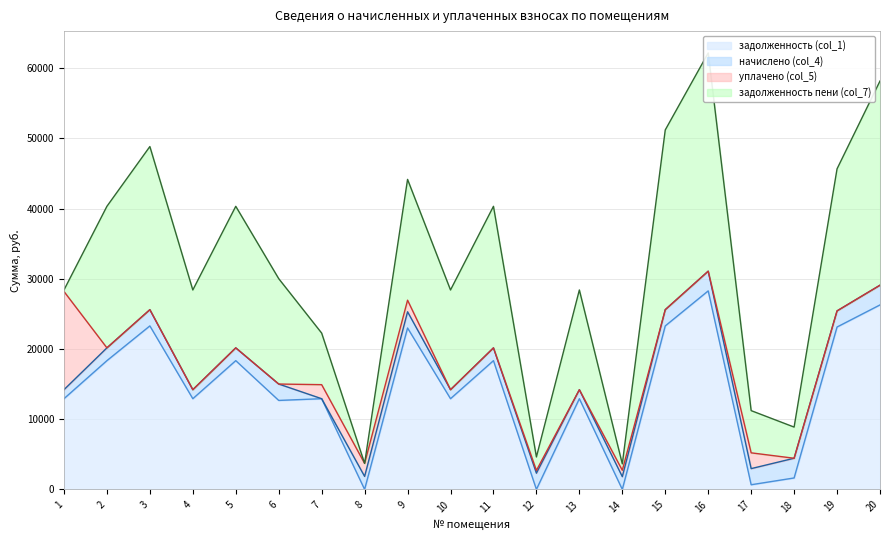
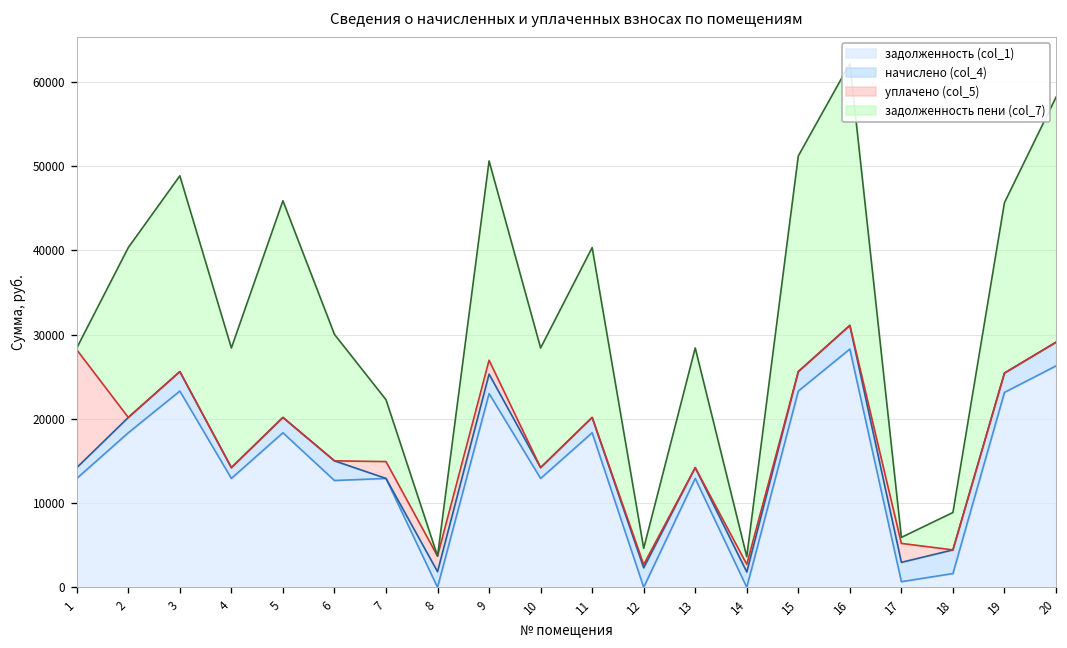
задолженность пени (col_7), 5: 20000 -> 26000
задолженность пени (col_7), 9: 17000 -> 24000
задолженность пени (col_7), 17: 6000 -> 1000
